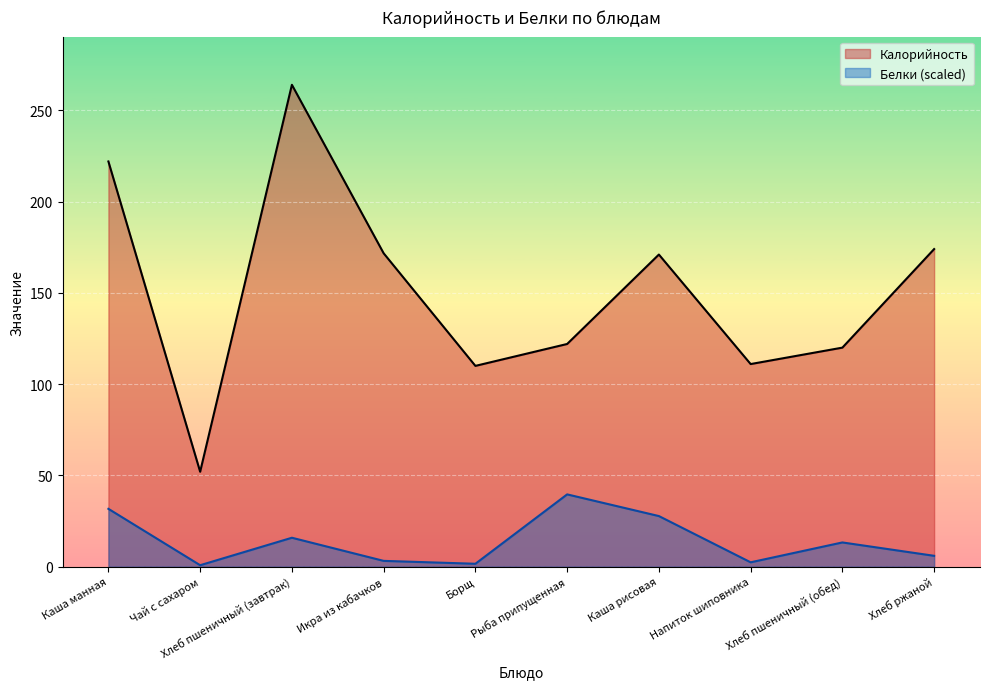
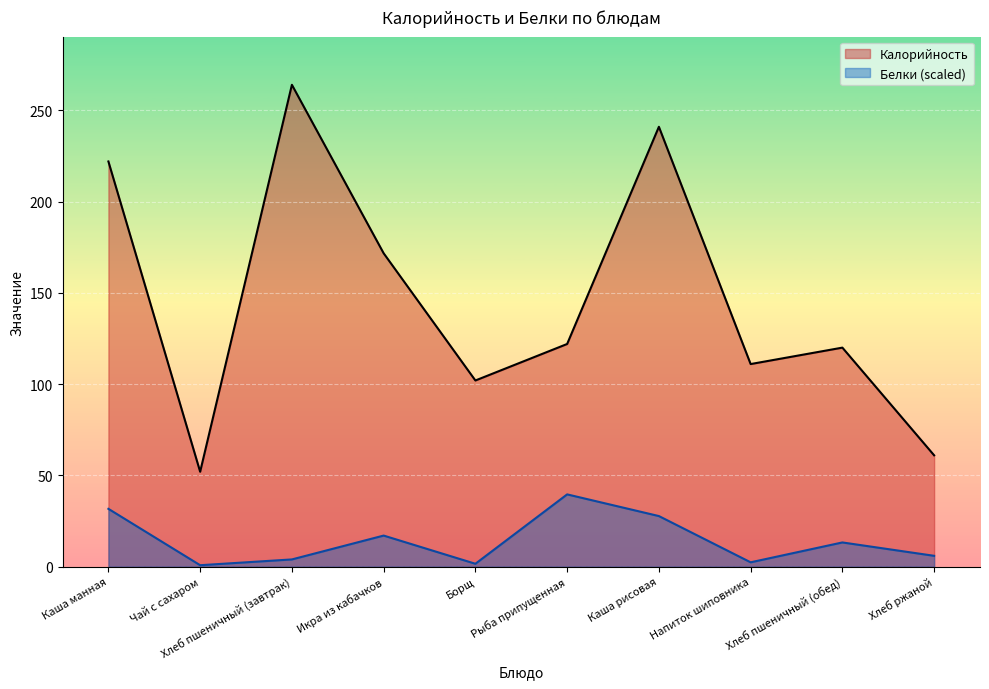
Белки (scaled), Хлеб пшеничный (завтрак): 16 -> 4
Белки (scaled), Икра из кабачков: 3 -> 17
Калорийность, Борщ: 110 -> 102
Калорийность, Каша рисовая: 171 -> 241
Калорийность, Хлеб ржаной: 174 -> 61
